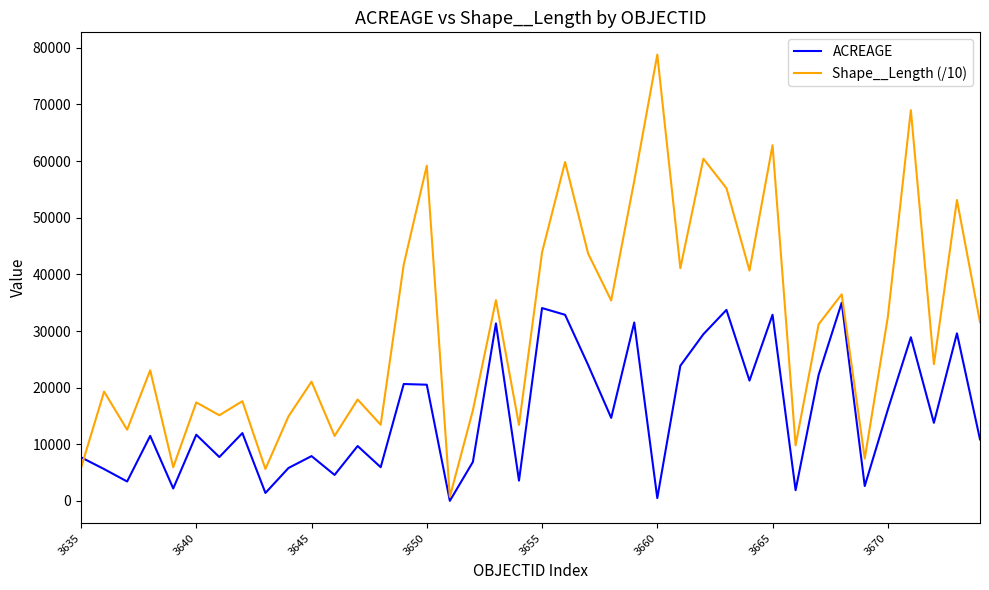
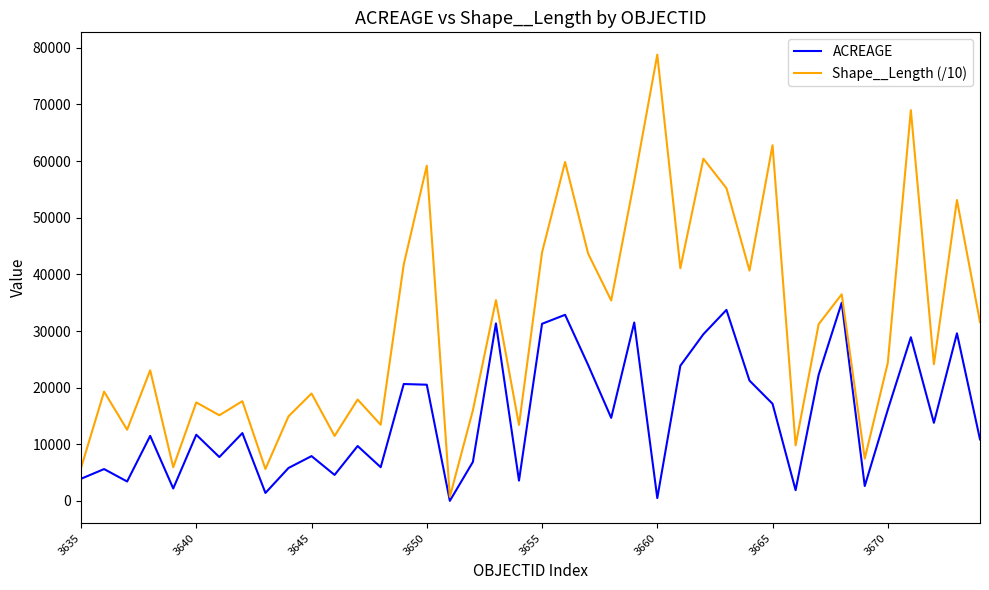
ACREAGE, 3635: 8000 -> 4000
Shape__Length (/10), 3645: 21000 -> 19000
ACREAGE, 3655: 34000 -> 31000
ACREAGE, 3665: 33000 -> 17000
Shape__Length (/10), 3670: 32000 -> 24000
